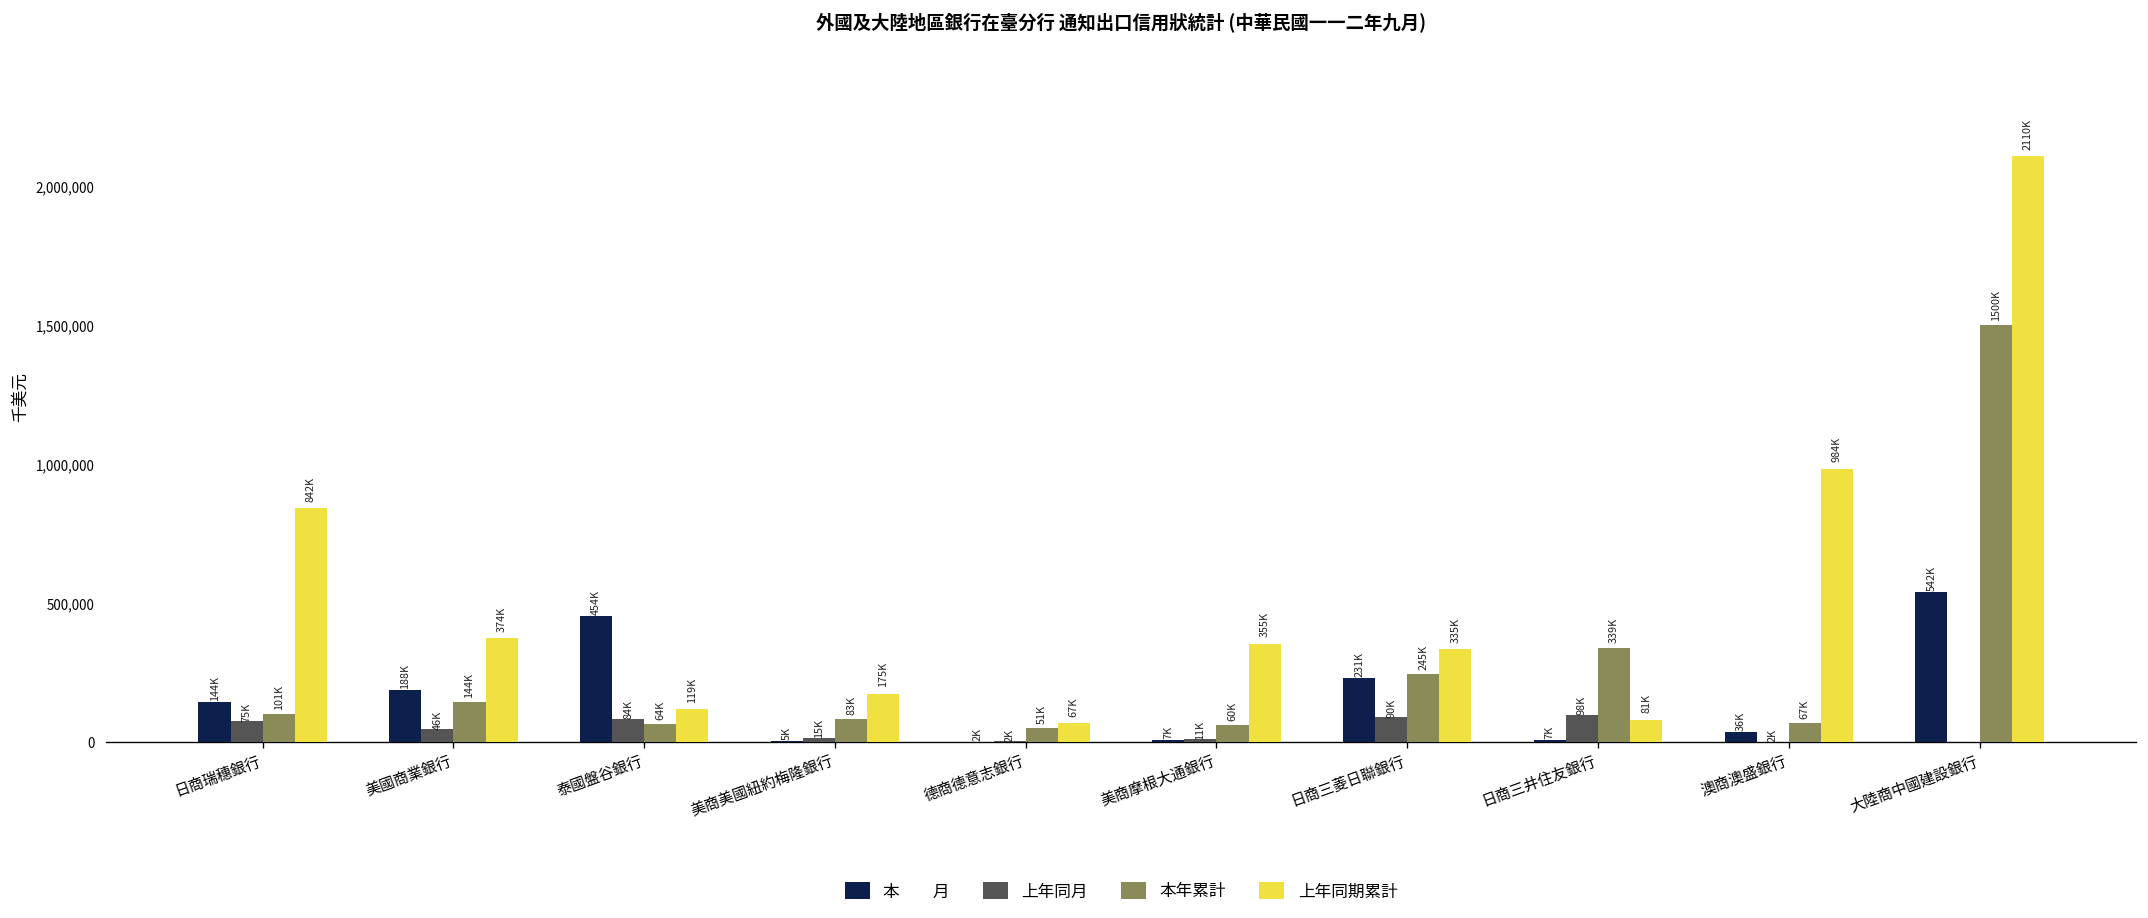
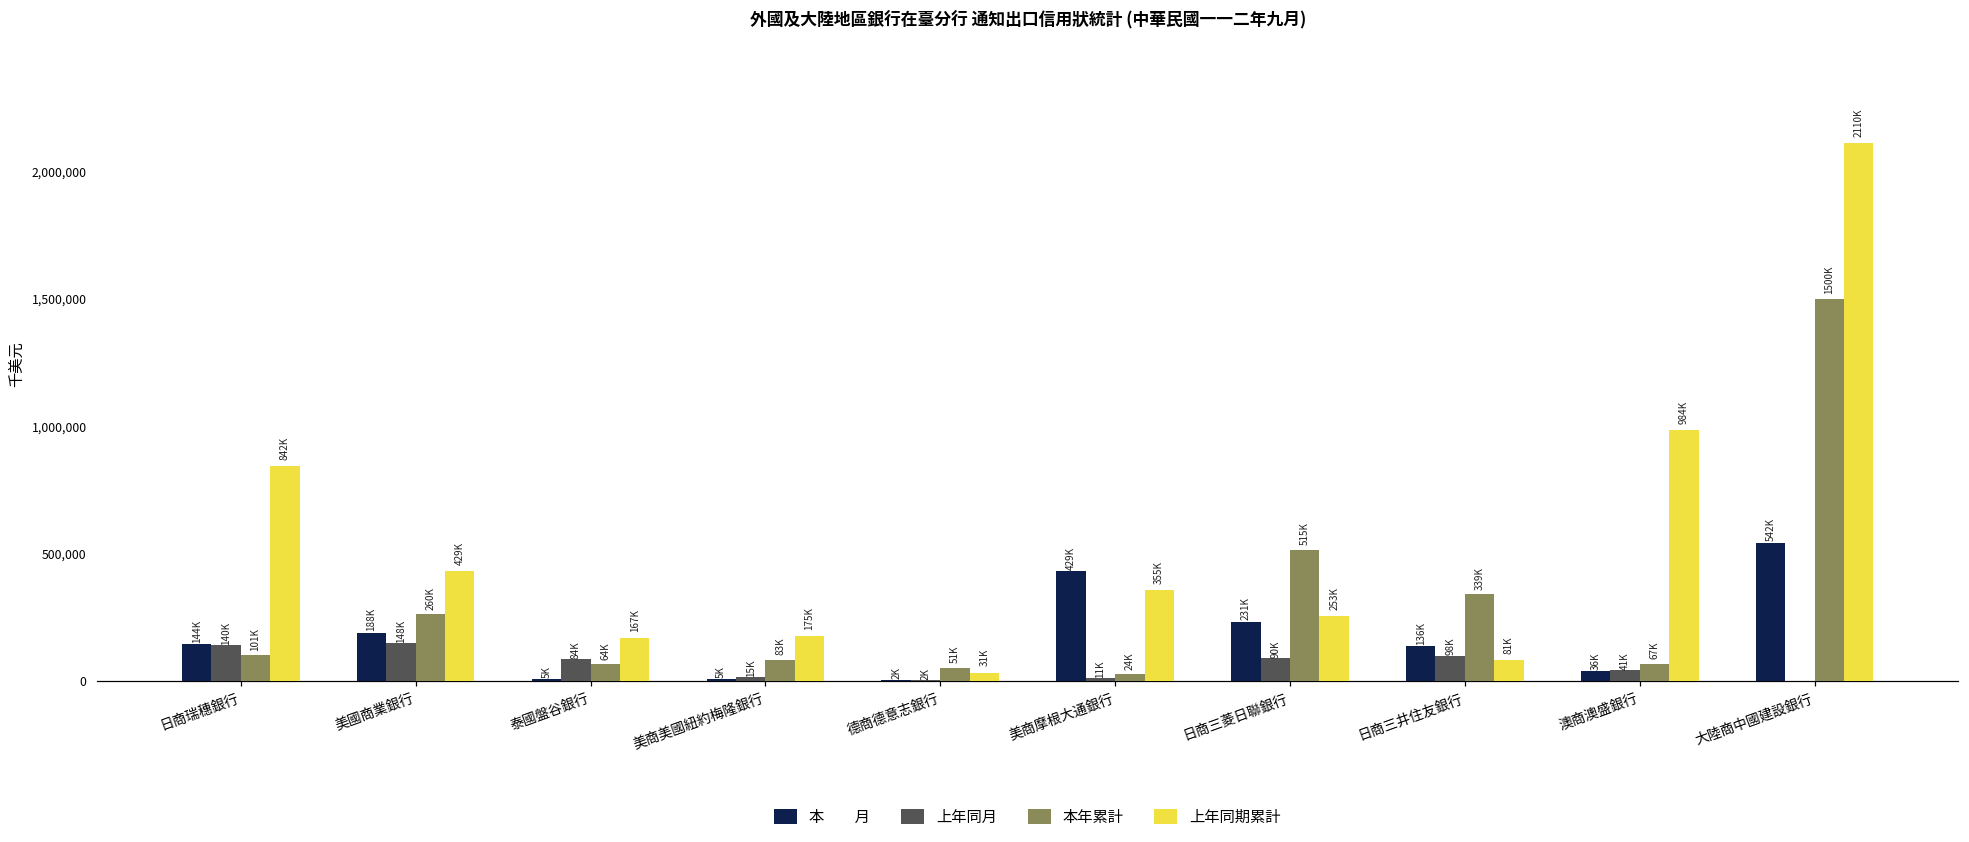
上年同月, 日商瑞穗銀行: 75K -> 140K
上年同月, 美國商業銀行: 46K -> 148K
本年累計, 美國商業銀行: 144K -> 260K
上年同期累計, 美國商業銀行: 374K -> 429K
本 月, 泰國盤谷銀行: 454K -> 5K
上年同期累計, 泰國盤谷銀行: 119K -> 167K
上年同期累計, 德商德意志銀行: 67K -> 31K
本 月, 美商摩根大通銀行: 7K -> 429K
本年累計, 美商摩根大通銀行: 60K -> 24K
本年累計, 日商三菱日聯銀行: 245K -> 515K
上年同期累計, 日商三菱日聯銀行: 335K -> 253K
本 月, 日商三井住友銀行: 7K -> 136K
上年同月, 澳商澳盛銀行: 2K -> 41K
